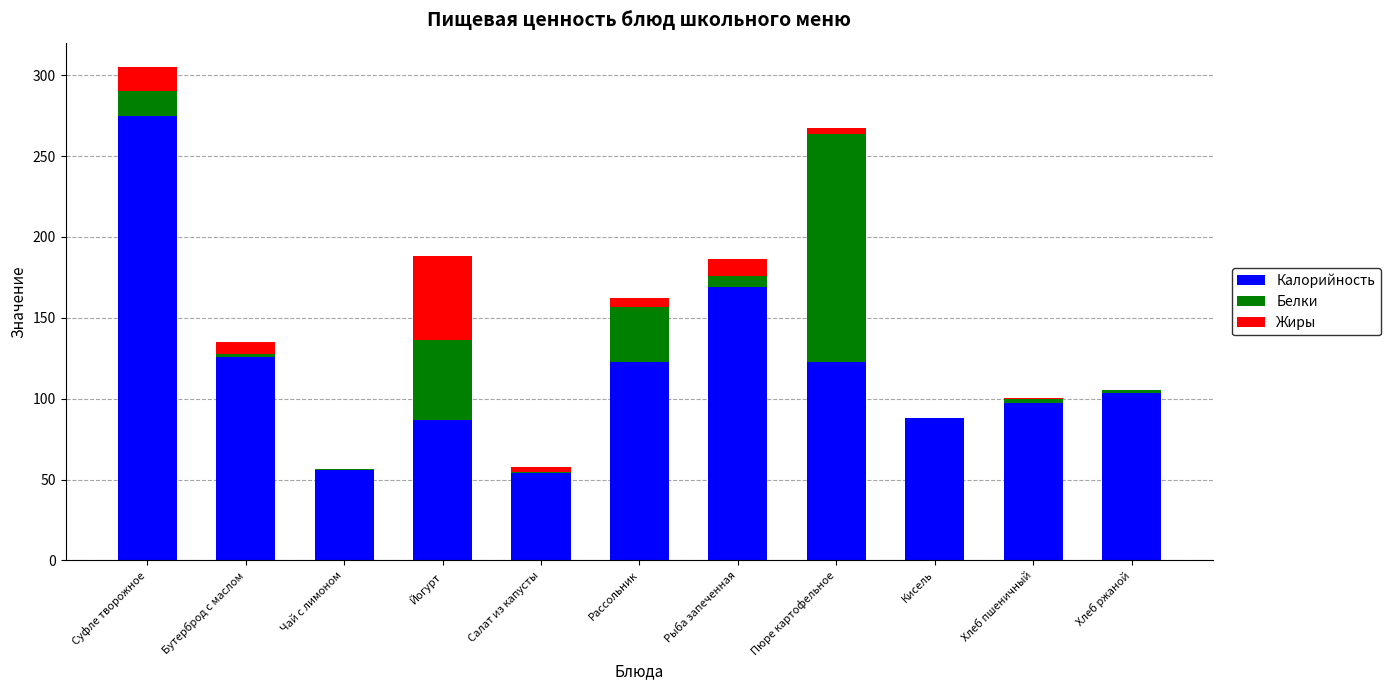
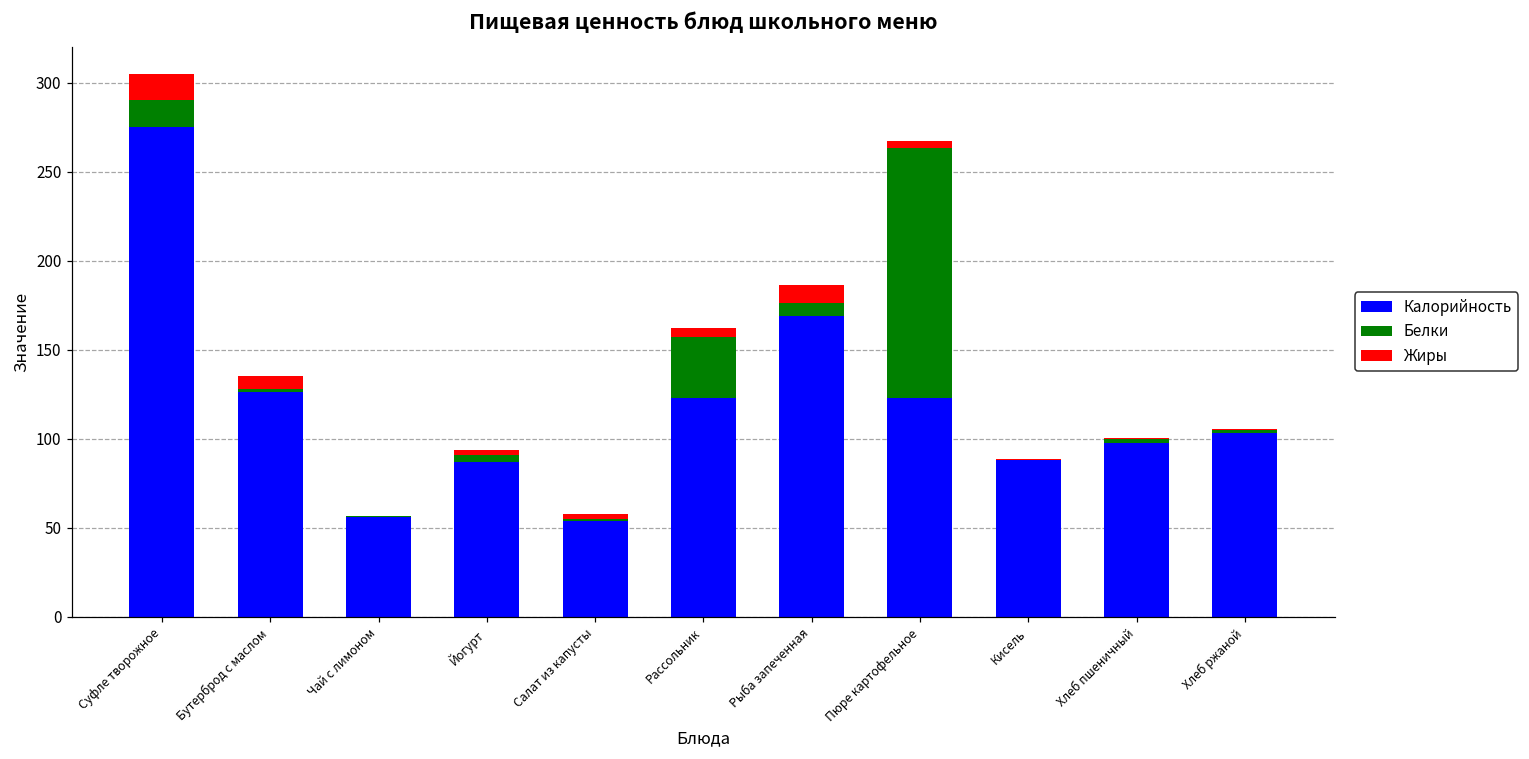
Белки, Йогурт: 49 -> 4
Жиры, Йогурт: 52 -> 3
